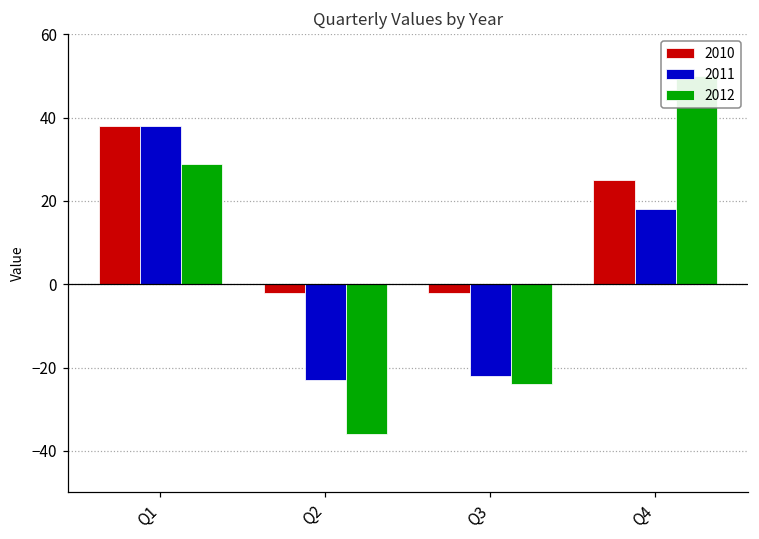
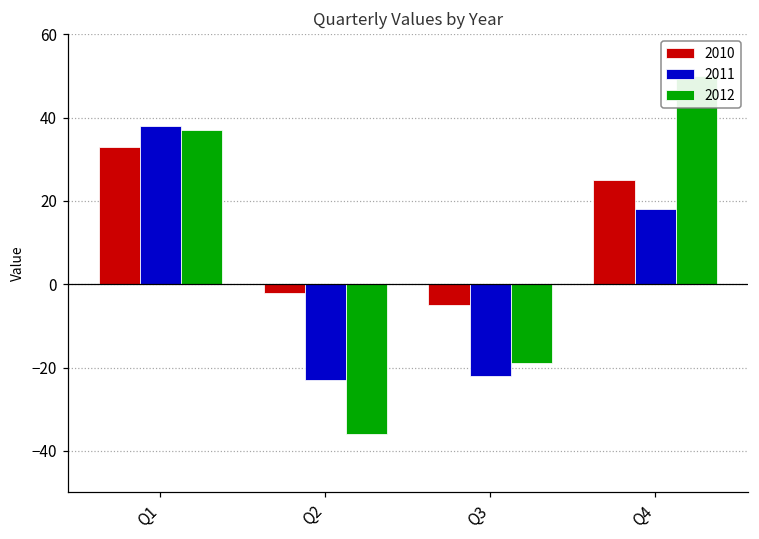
2010, Q1: 38 -> 33
2012, Q1: 29 -> 37
2010, Q3: -2 -> -5
2012, Q3: -24 -> -19
